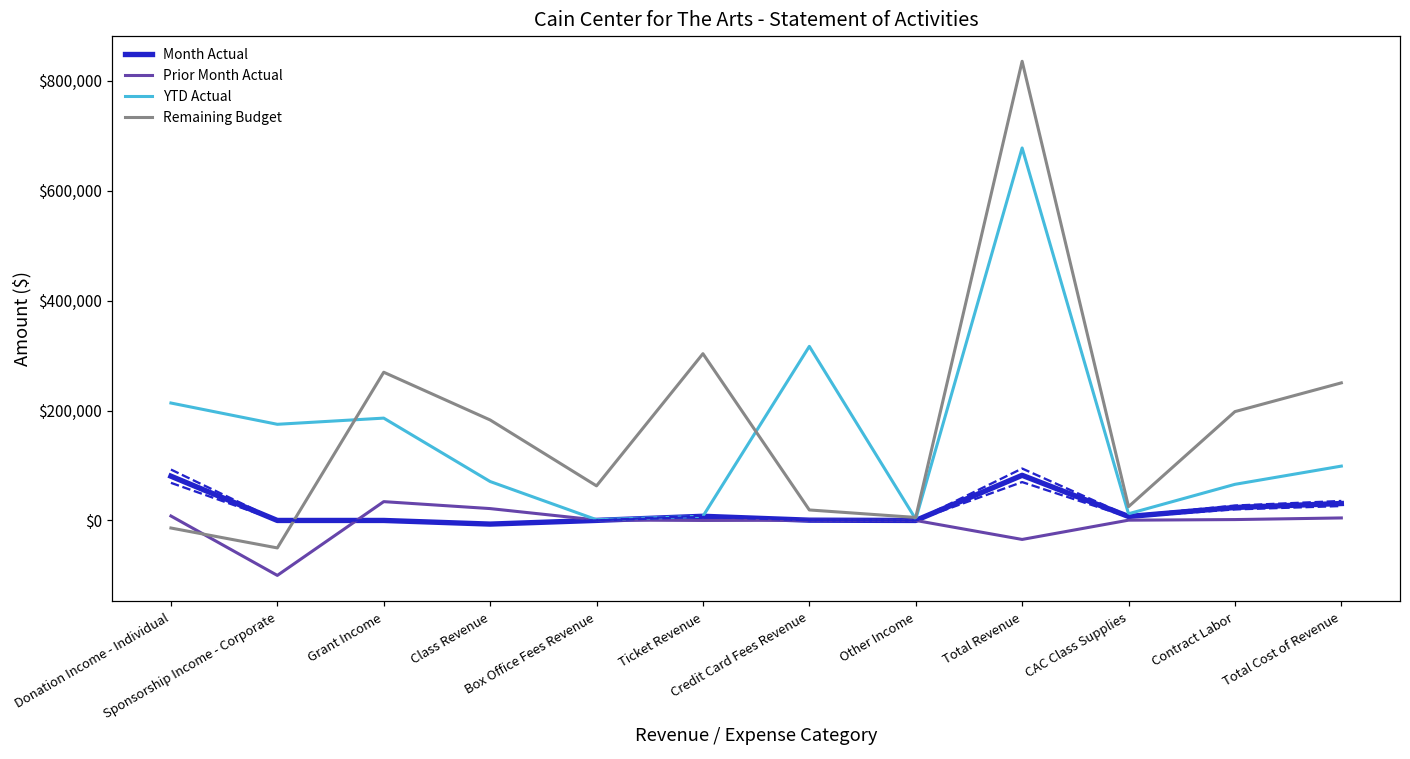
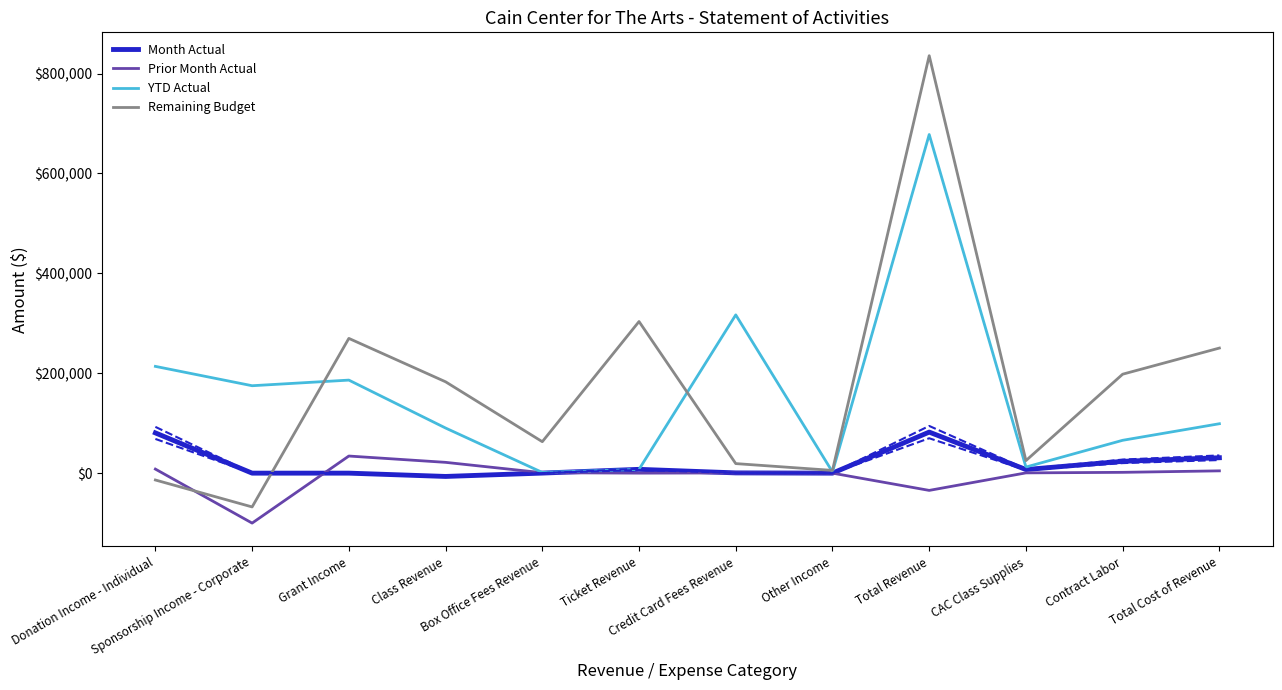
Remaining Budget, Sponsorship Income - Corporate: $-50,000 -> $-70,000
YTD Actual, Class Revenue: $70,000 -> $90,000
